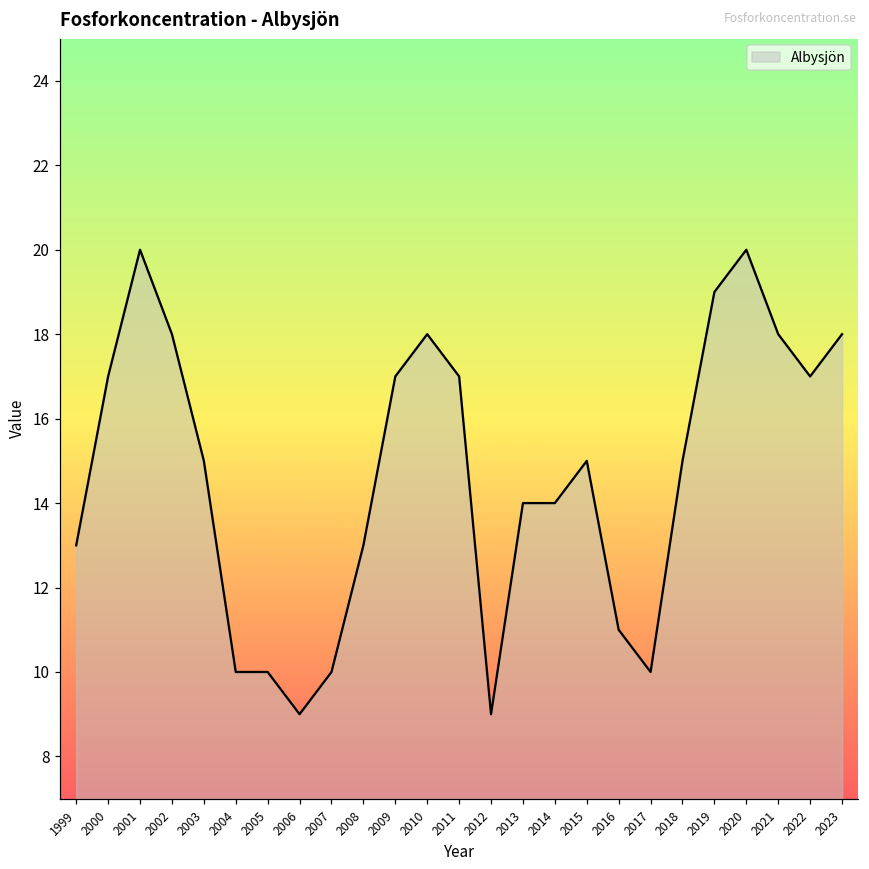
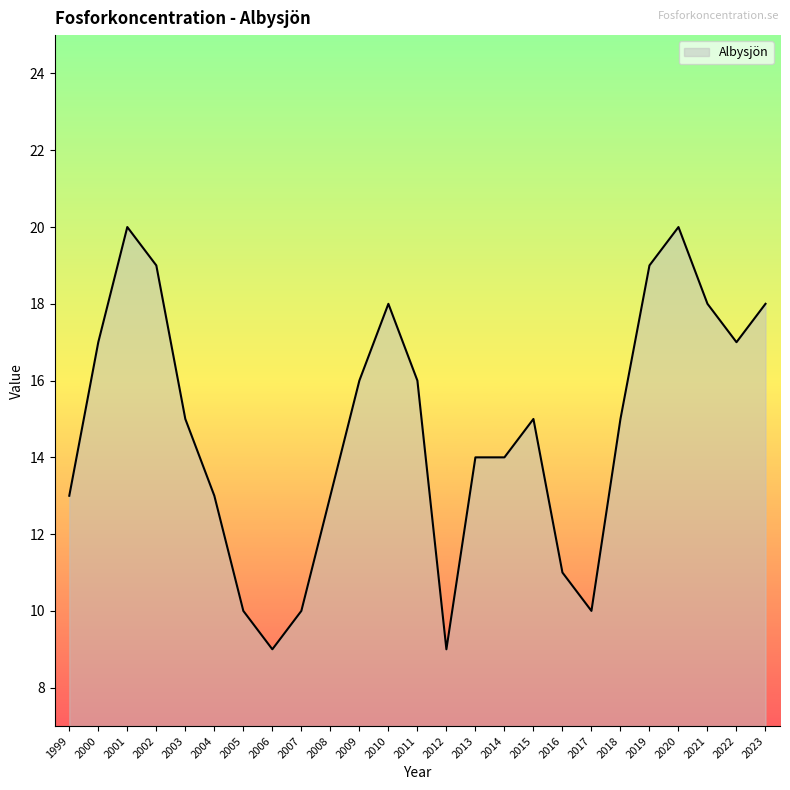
2002: 18 -> 19
2004: 10 -> 13
2009: 17 -> 16
2011: 17 -> 16
